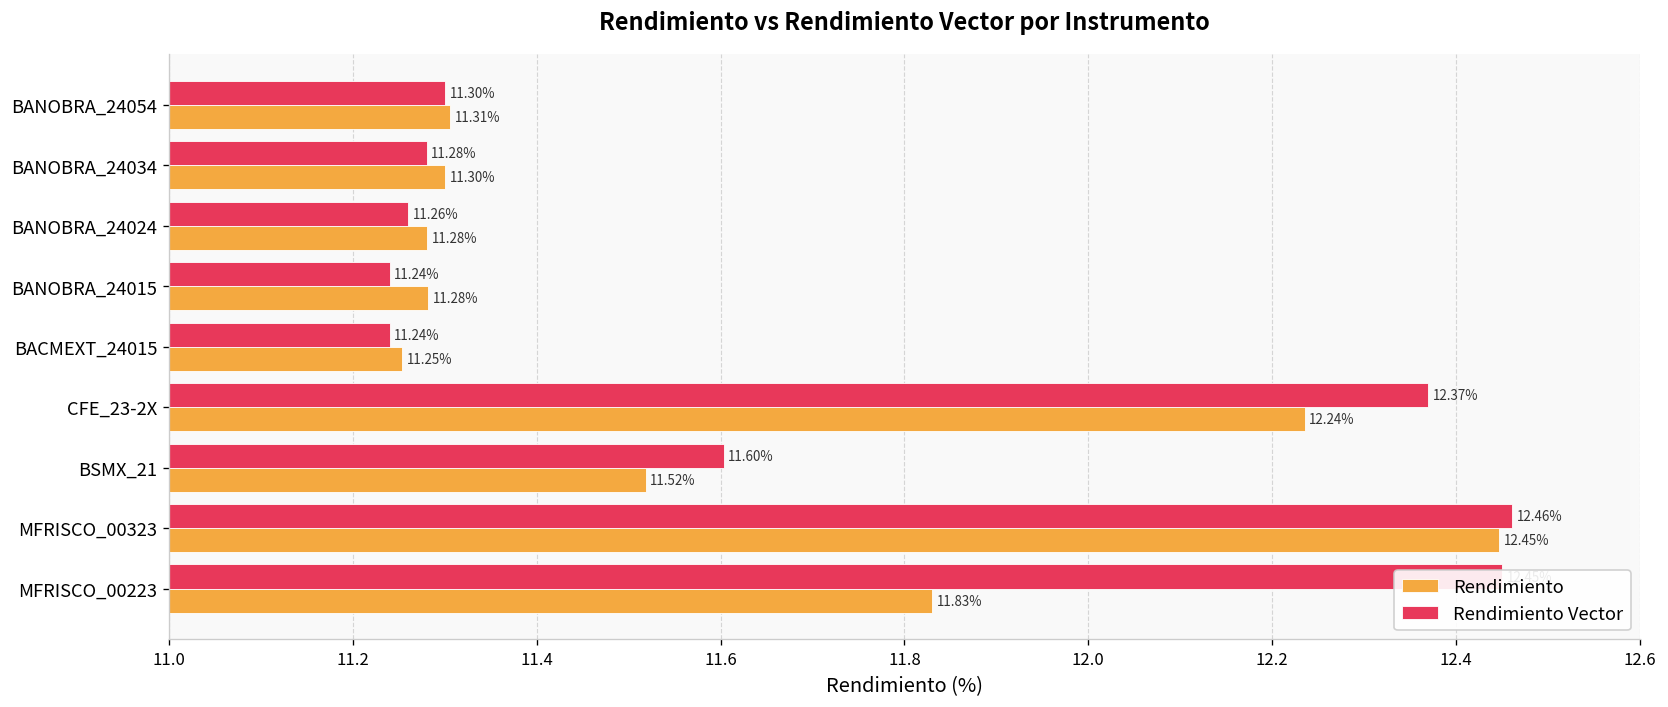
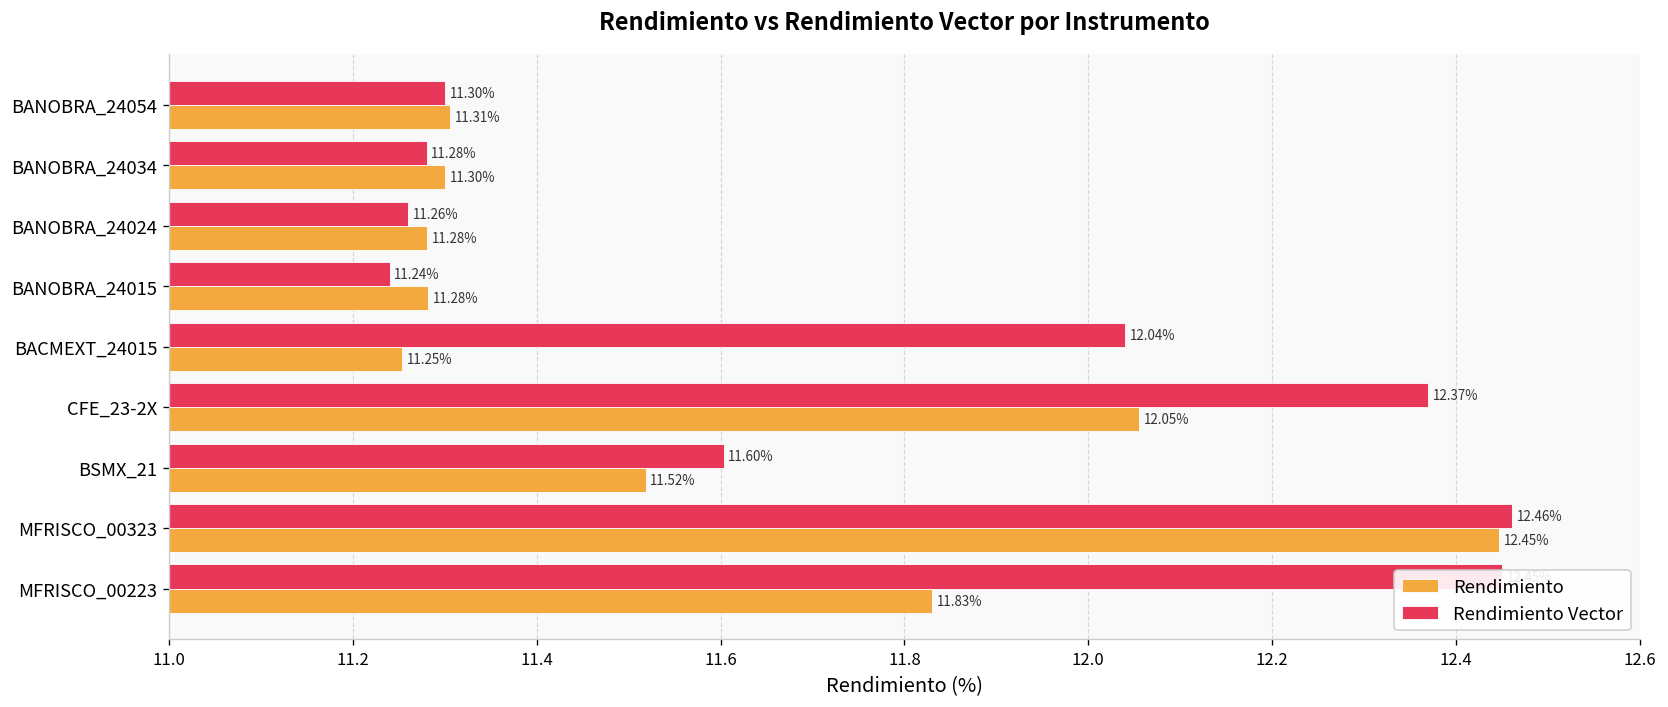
Rendimiento Vector, BACMEXT_24015: 11.24% -> 12.04%
Rendimiento, CFE_23-2X: 12.24% -> 12.05%
